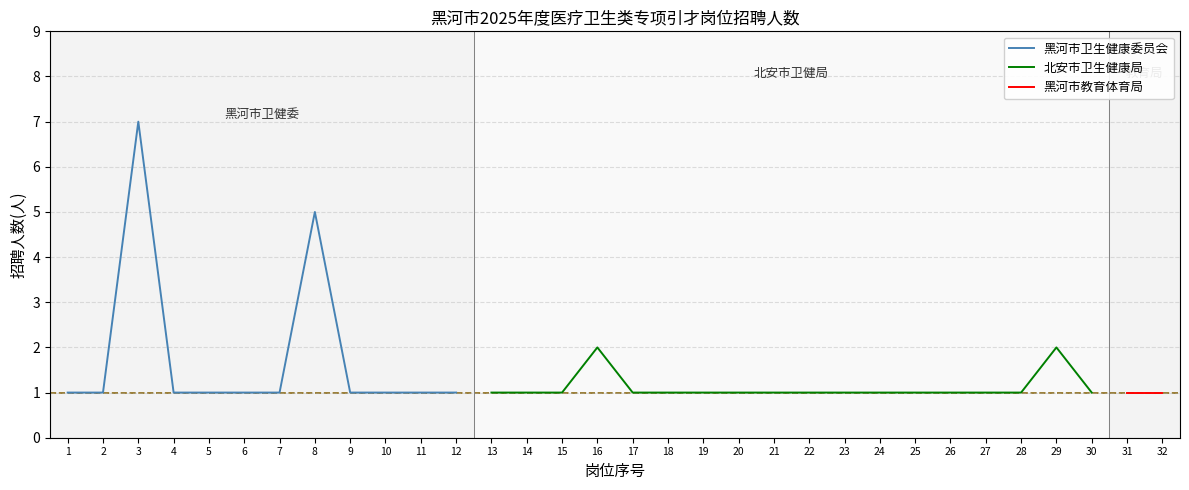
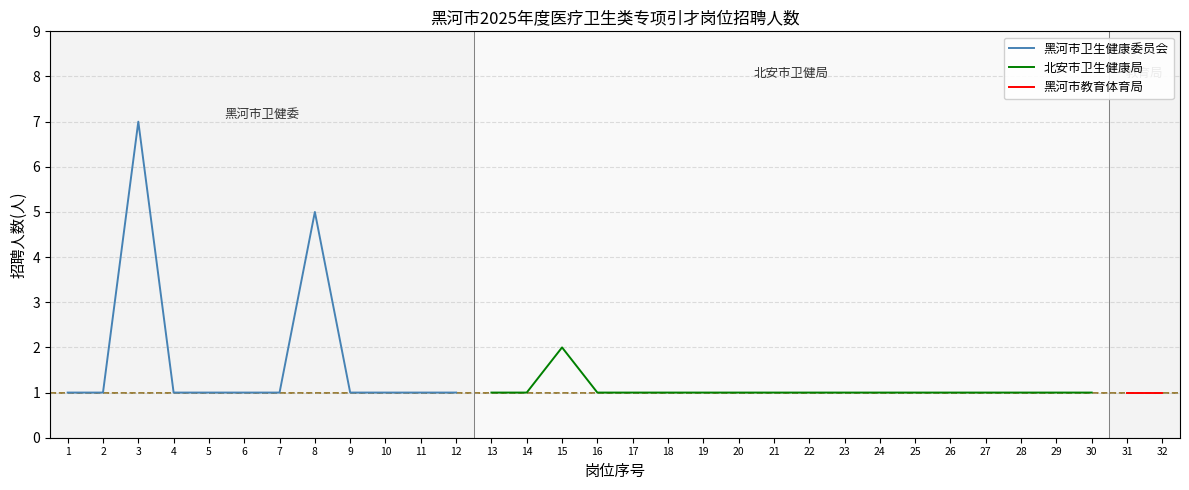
北安市卫生健康局, 15: 1 -> 2
北安市卫生健康局, 16: 2 -> 1
北安市卫生健康局, 29: 2 -> 1
